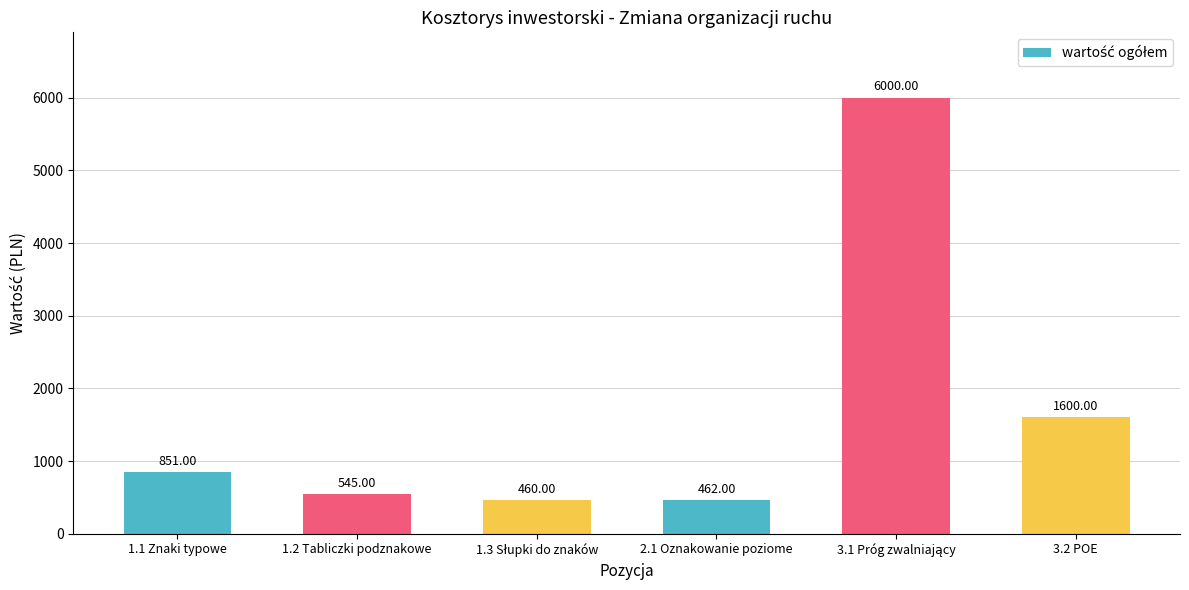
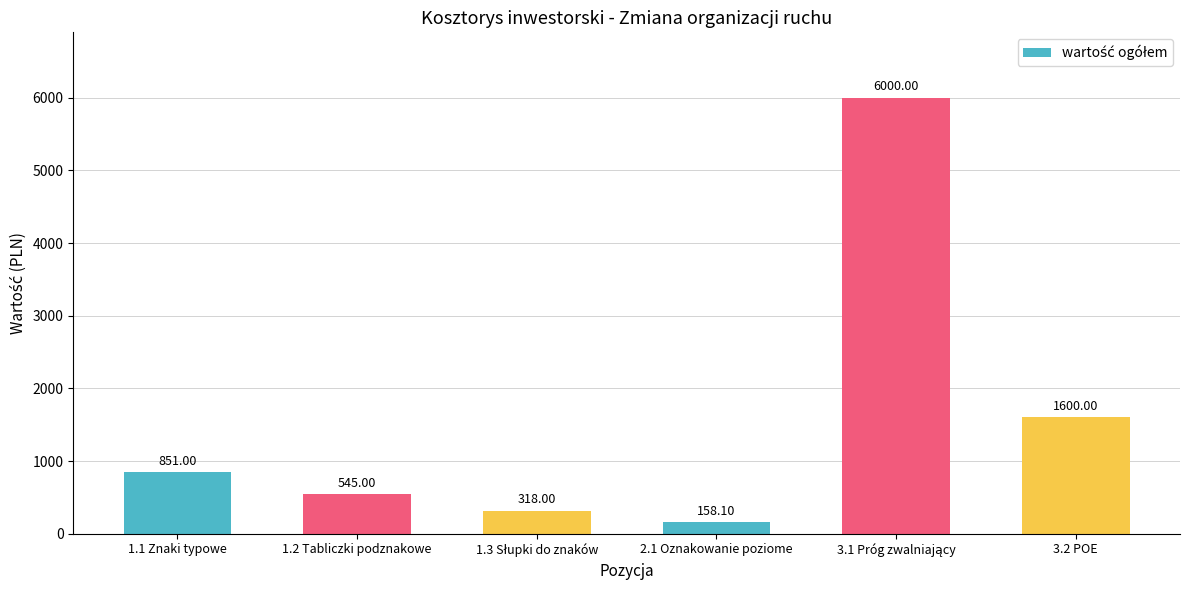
1.3 Słupki do znaków: 460.00 -> 318.00
2.1 Oznakowanie poziome: 462.00 -> 158.10
